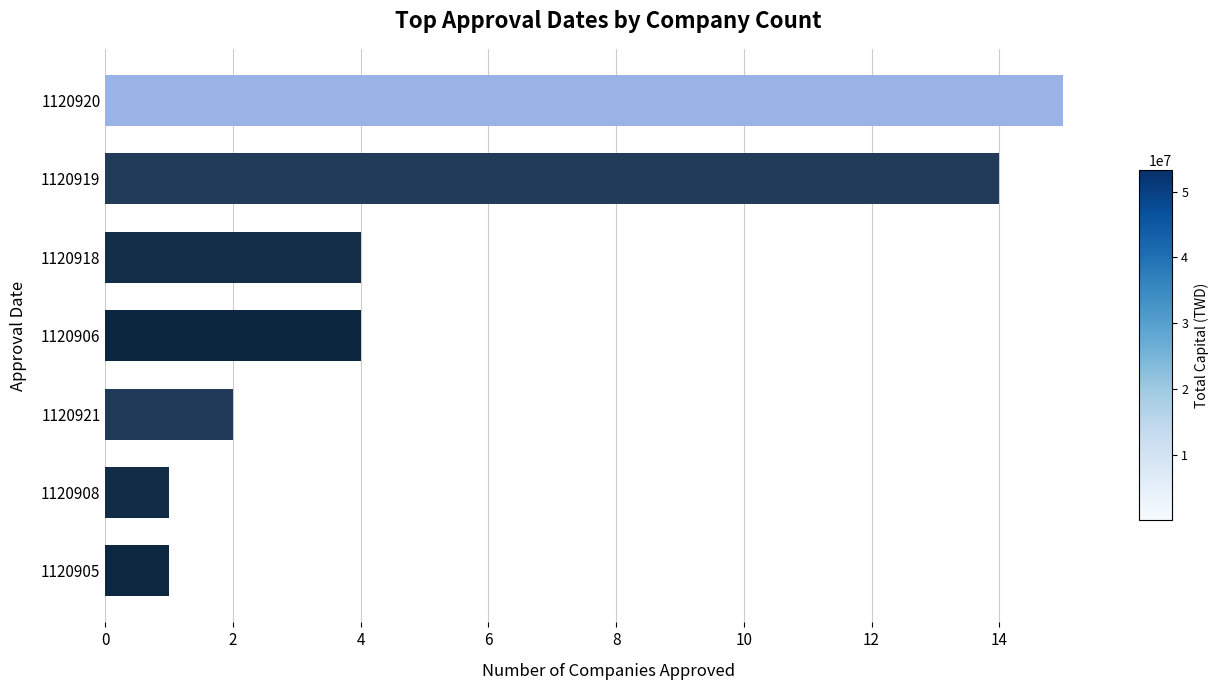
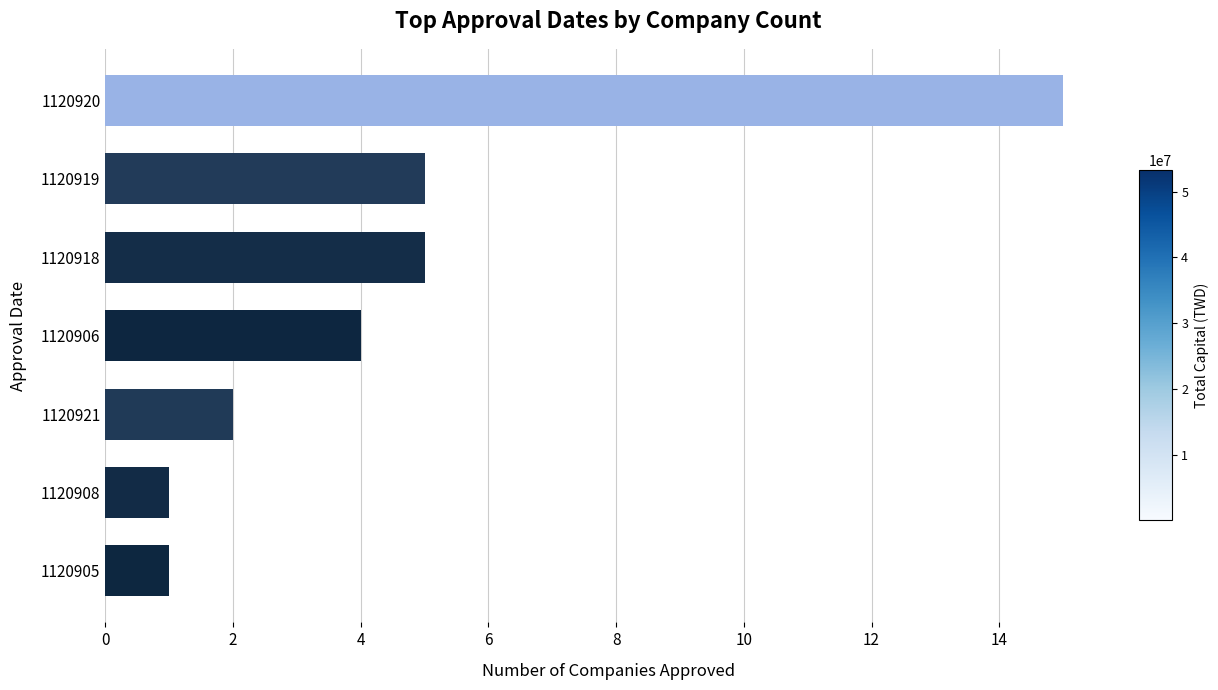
1120919: 14 -> 5
1120918: 4 -> 5
